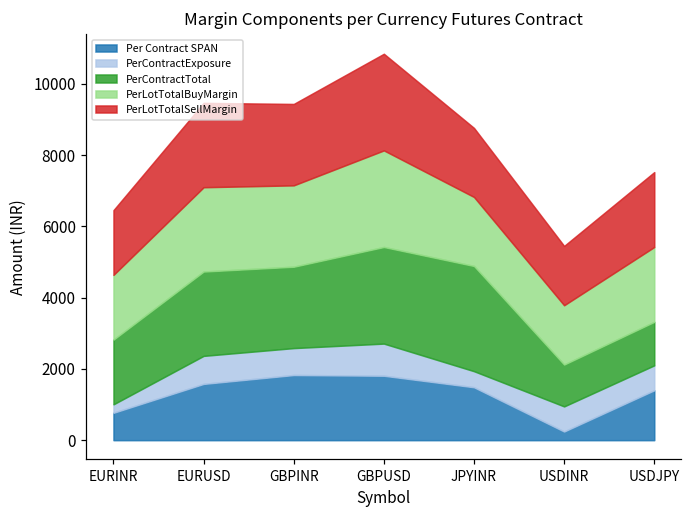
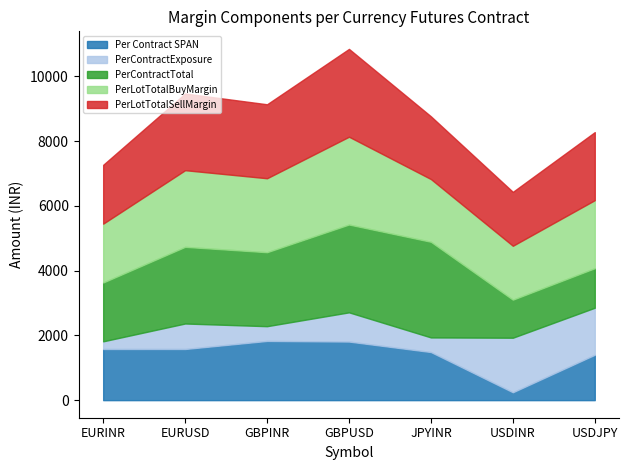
Per Contract SPAN, EURINR: 800 -> 1600
PerContractExposure, GBPINR: 800 -> 500
PerContractExposure, USDINR: 700 -> 1700
PerContractExposure, USDJPY: 700 -> 1500
